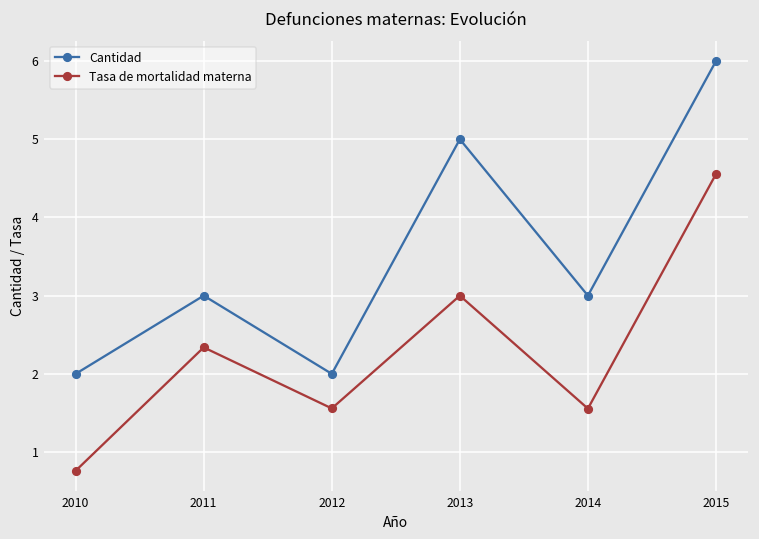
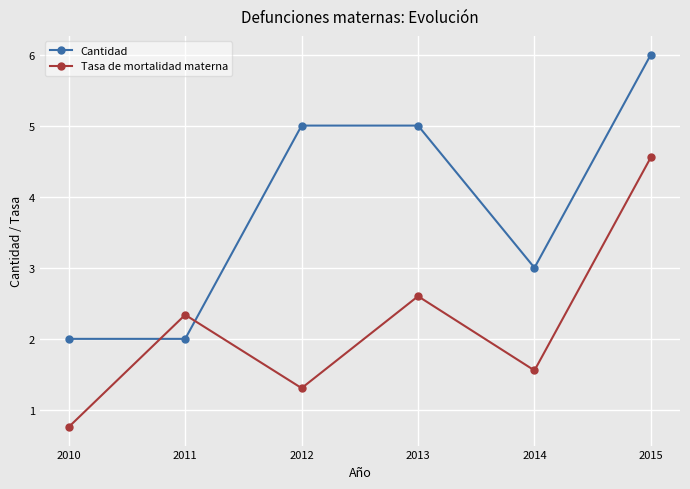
Cantidad, 2011: 3 -> 2
Cantidad, 2012: 2 -> 5
Tasa de mortalidad materna, 2012: 1.6 -> 1.3
Tasa de mortalidad materna, 2013: 3.0 -> 2.6
